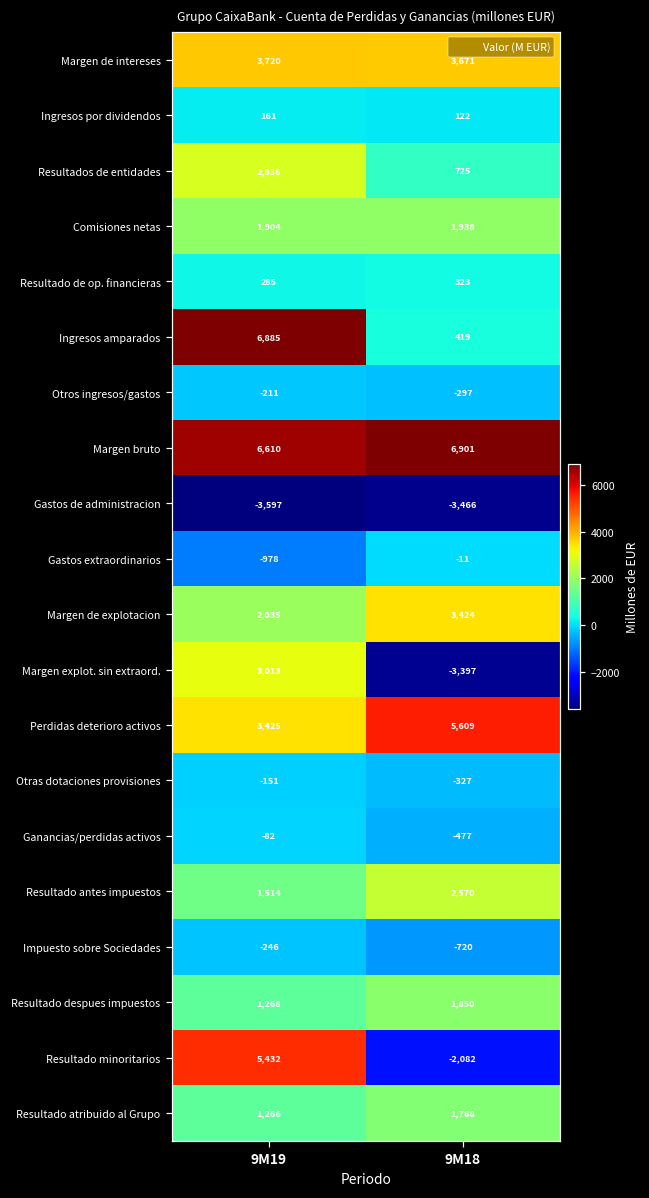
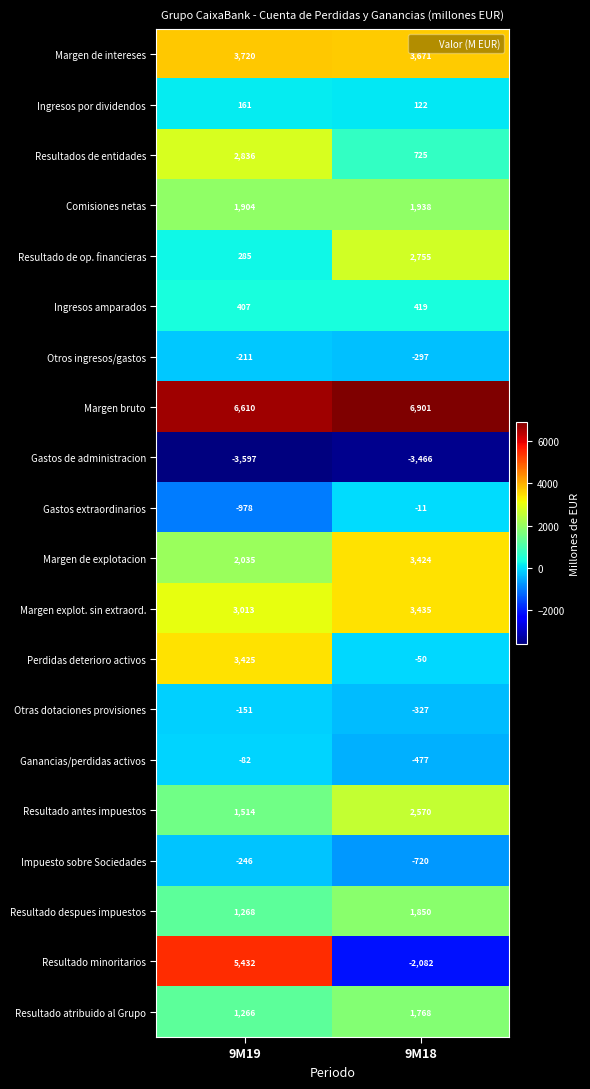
Resultado de op. financieras, 9M18: 323 -> 2,755
Ingresos amparados, 9M19: 6,885 -> 407
Margen explot. sin extraord., 9M18: -3,397 -> 3,435
Perdidas deterioro activos, 9M18: 5,609 -> -50
